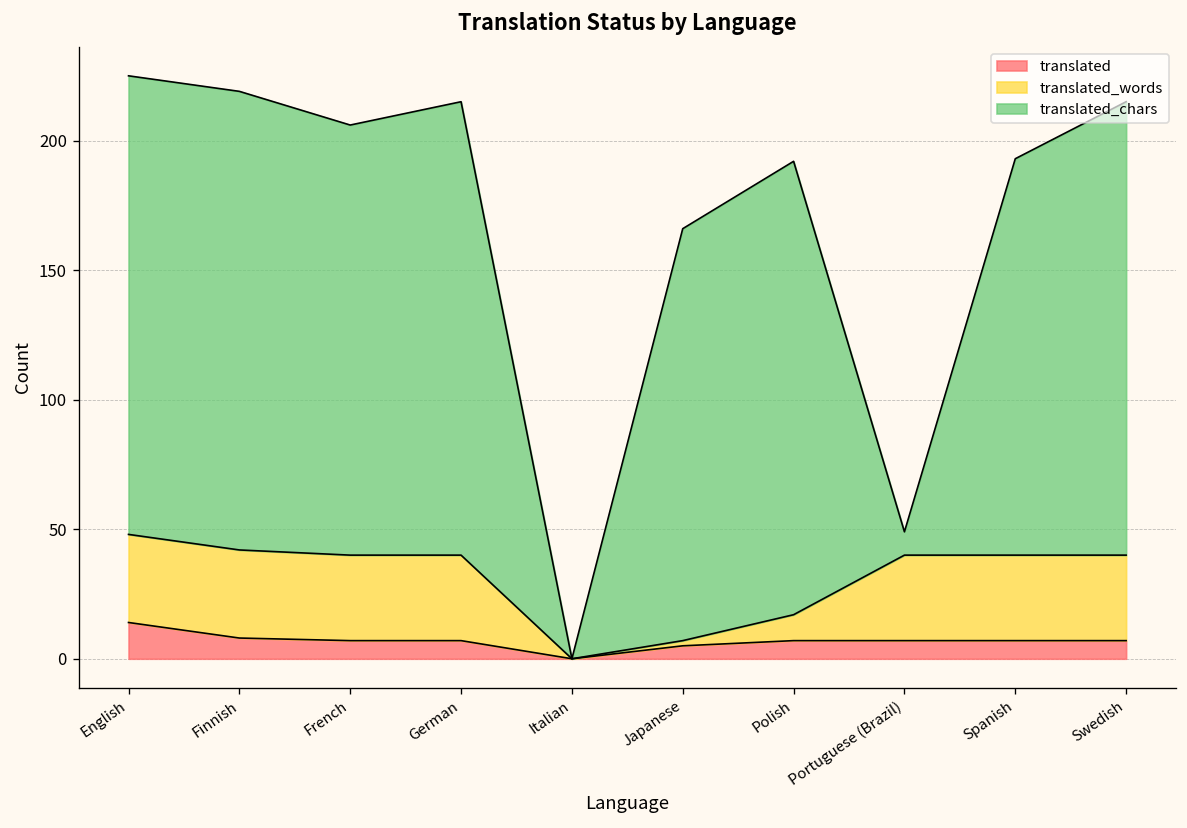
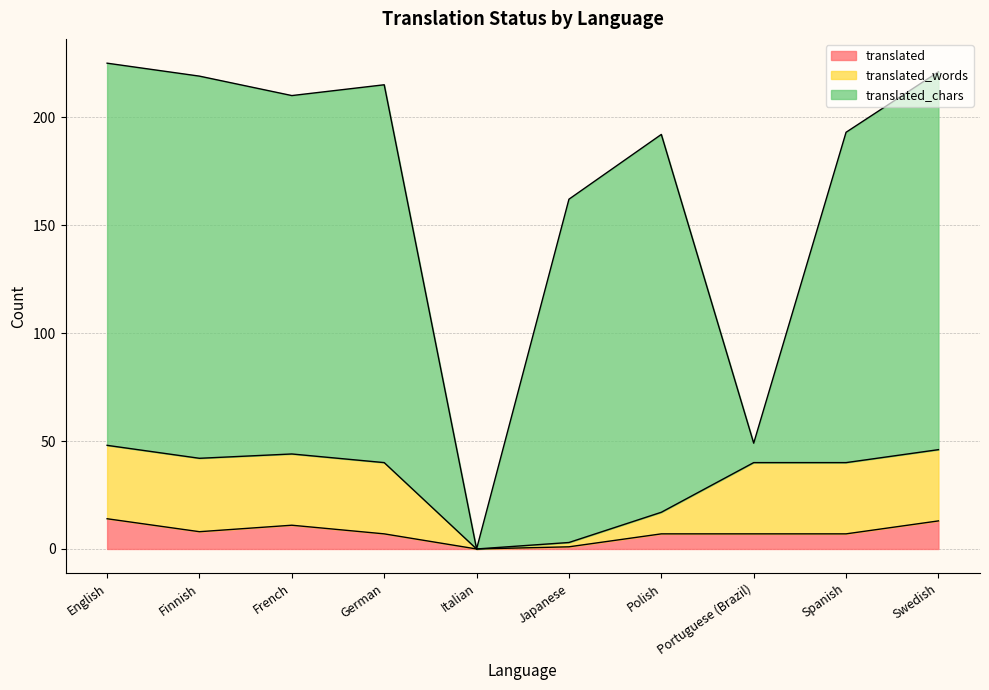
translated, French: 7 -> 11
translated, Japanese: 5 -> 1
translated, Swedish: 7 -> 13
